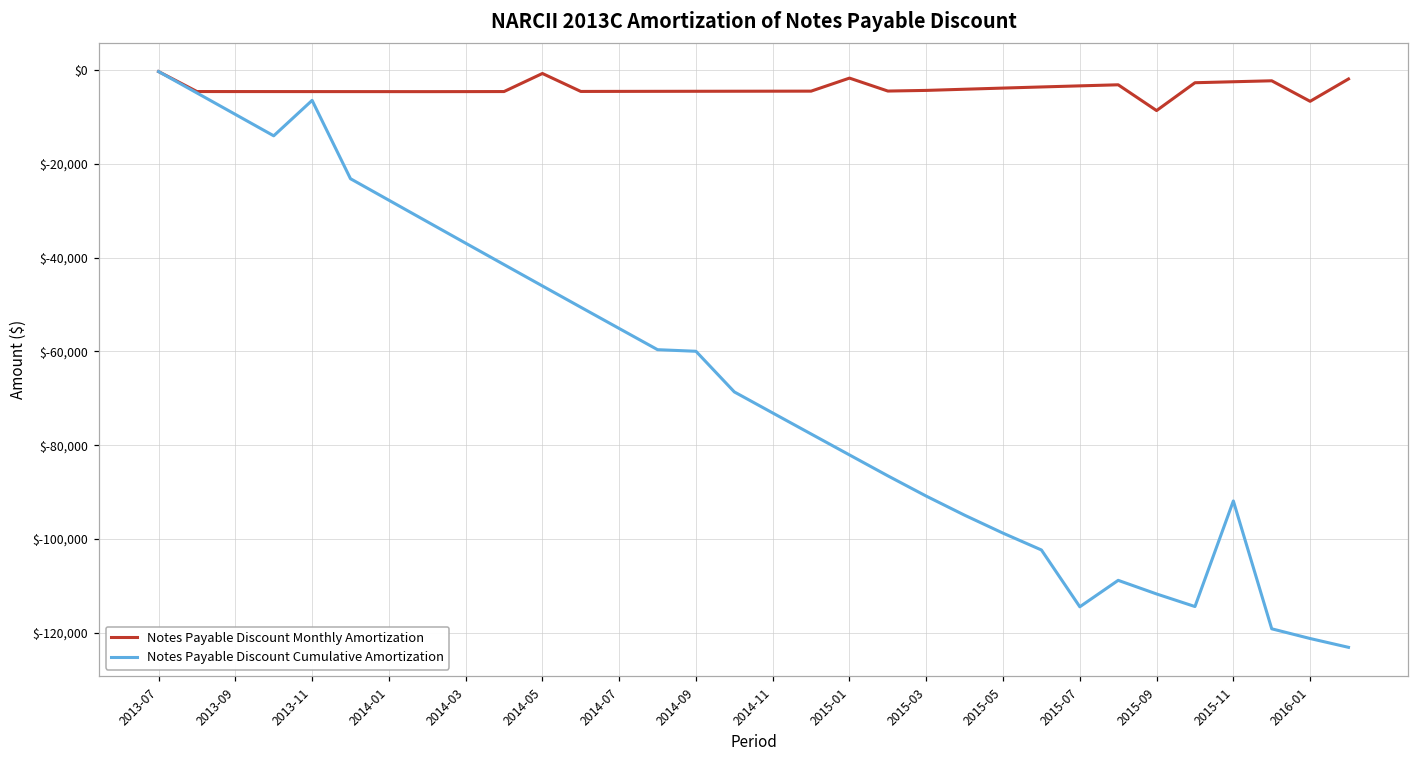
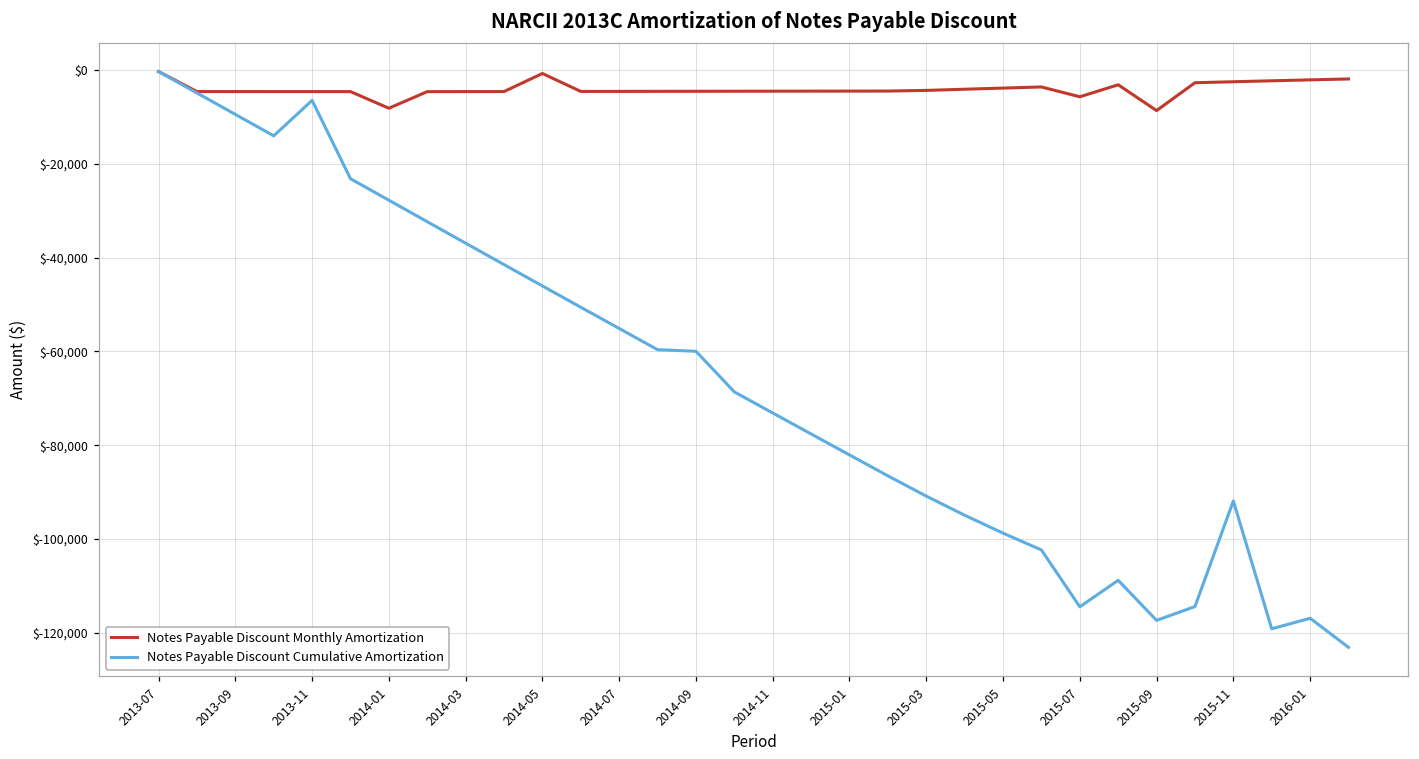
Notes Payable Discount Monthly Amortization, 2014-01: $-5,000 -> $-8,000
Notes Payable Discount Monthly Amortization, 2015-01: $-2,000 -> $-4,000
Notes Payable Discount Monthly Amortization, 2015-07: $-3,000 -> $-6,000
Notes Payable Discount Cumulative Amortization, 2015-09: $-112,000 -> $-117,000
Notes Payable Discount Monthly Amortization, 2016-01: $-7,000 -> $-2,000
Notes Payable Discount Cumulative Amortization, 2016-01: $-121,000 -> $-117,000
